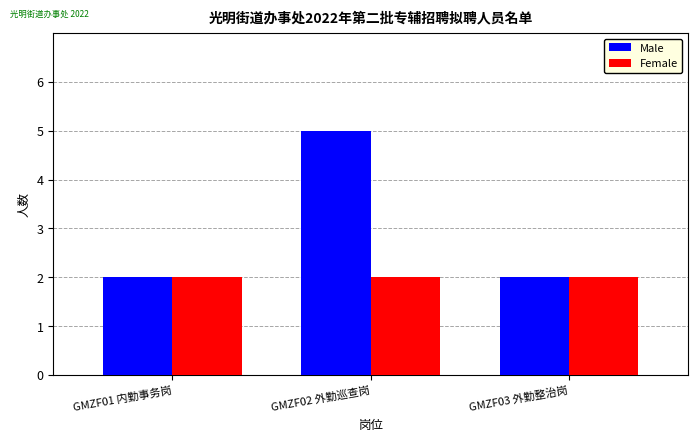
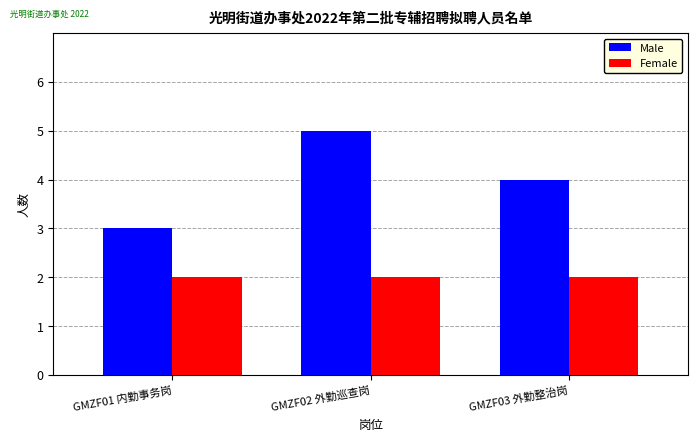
Male, GMZF01 内勤事务岗: 2 -> 3
Male, GMZF03 外勤整治岗: 2 -> 4
